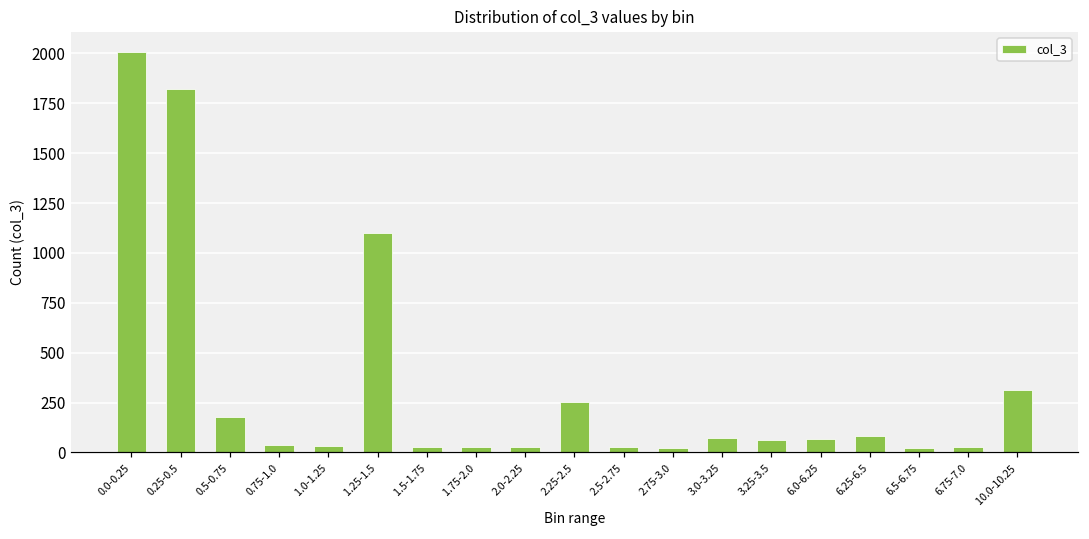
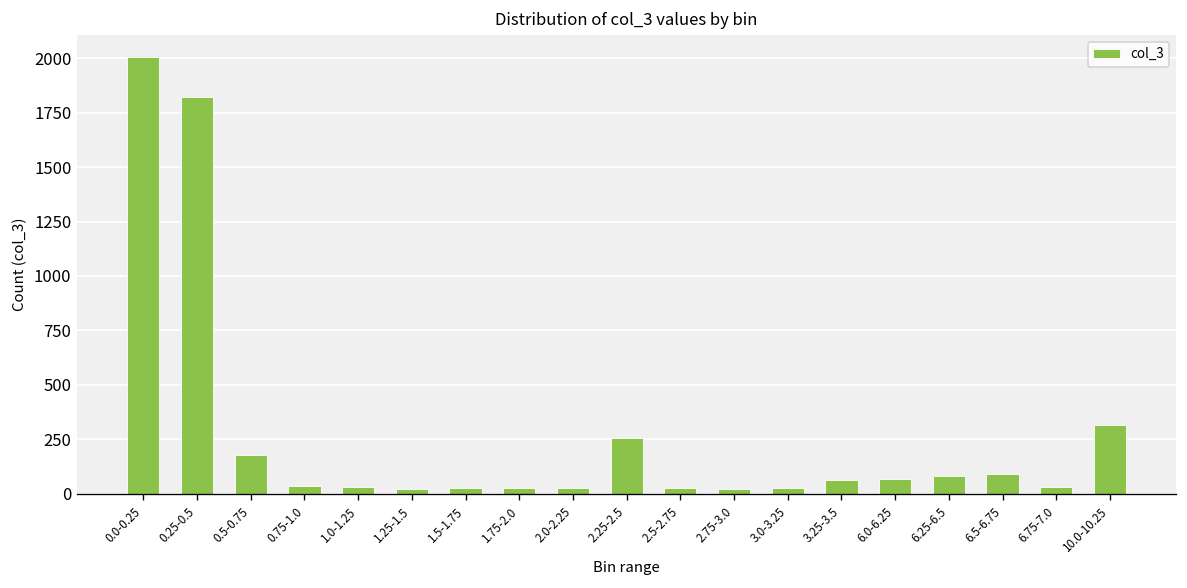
1.25-1.5: 1100 -> 20
3.0-3.25: 70 -> 30
6.5-6.75: 20 -> 90
